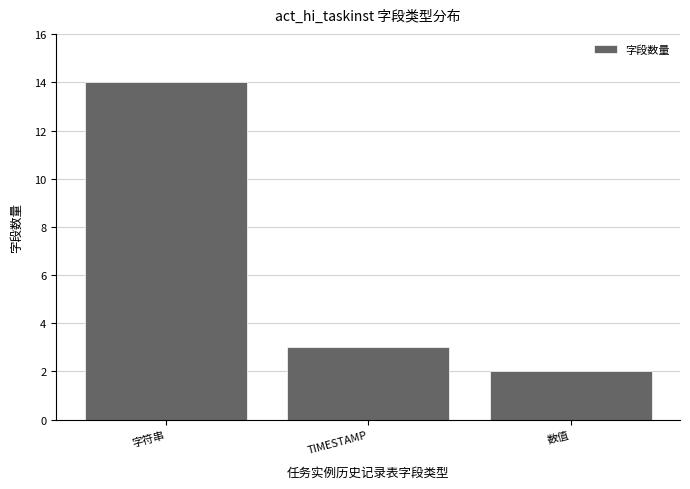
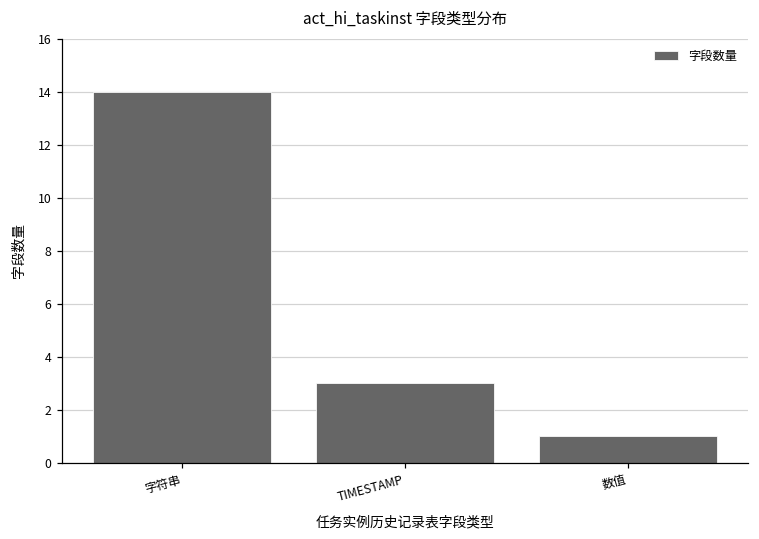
数值: 2 -> 1
